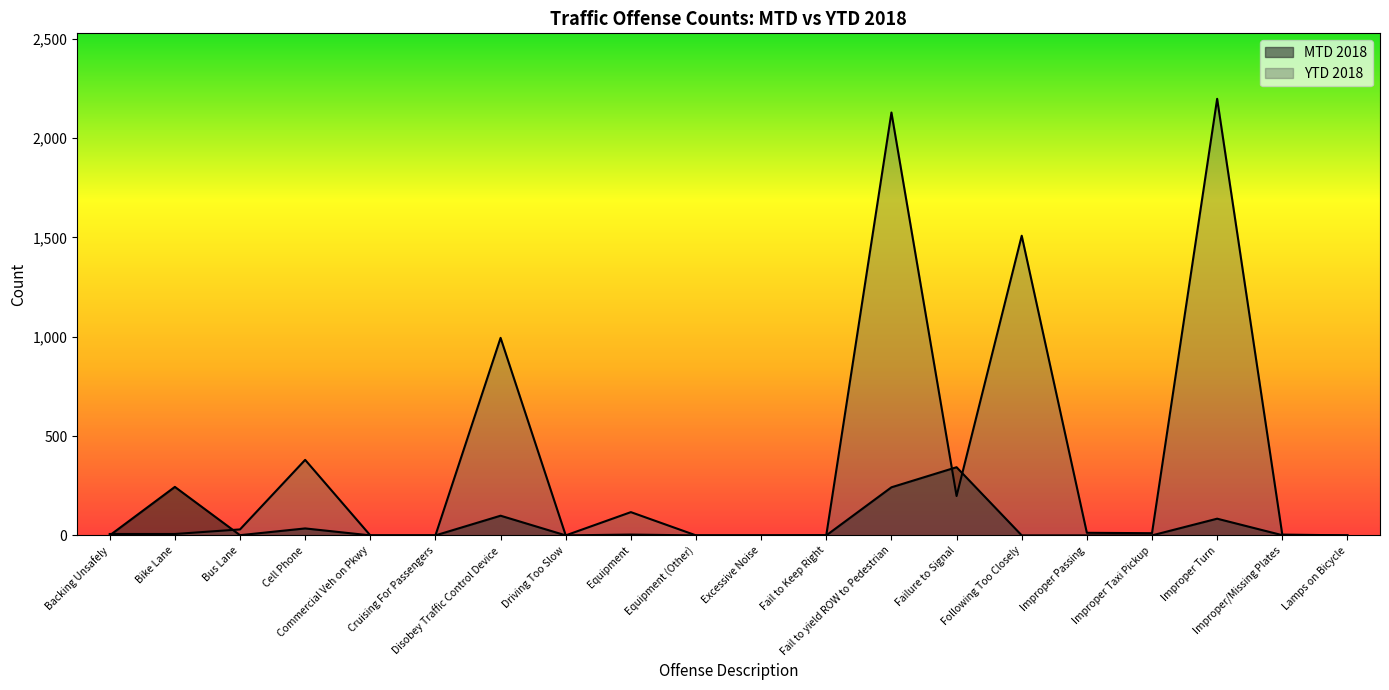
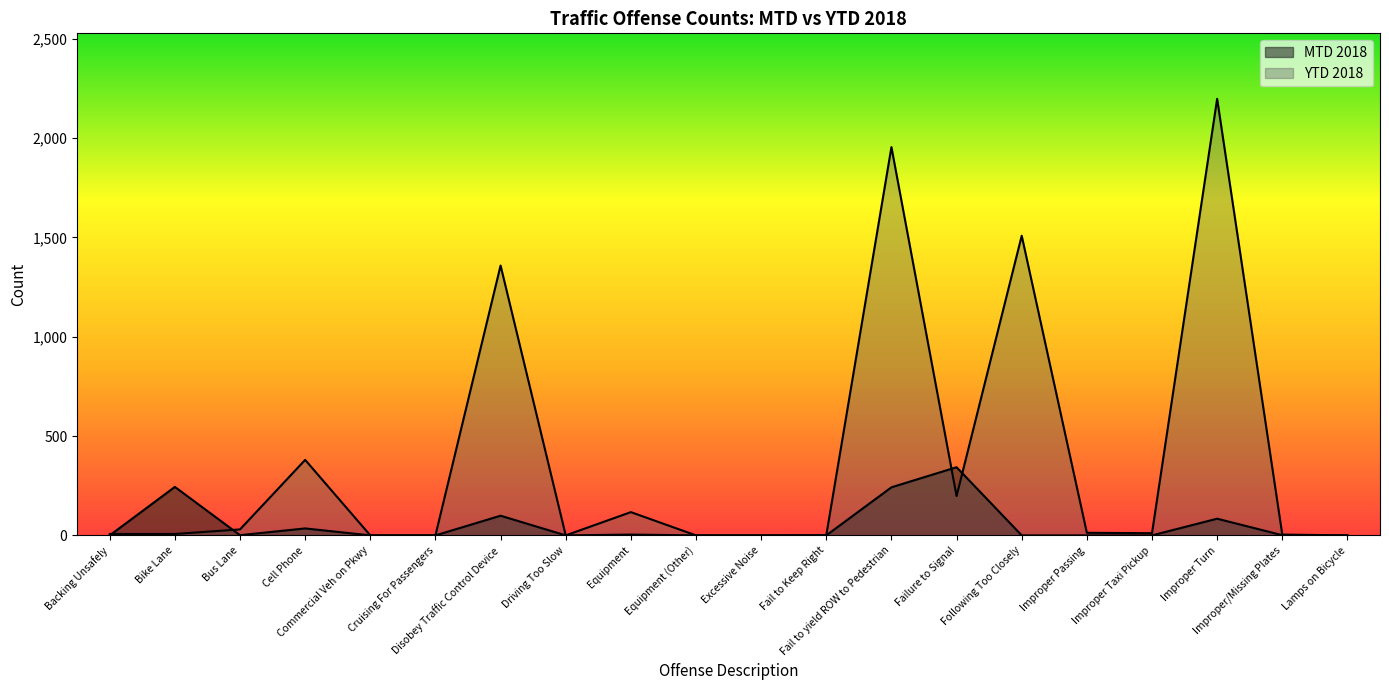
YTD 2018, Disobey Traffic Control Device: 990 -> 1,360
YTD 2018, Fail to yield ROW to Pedestrian: 2,130 -> 1,950
